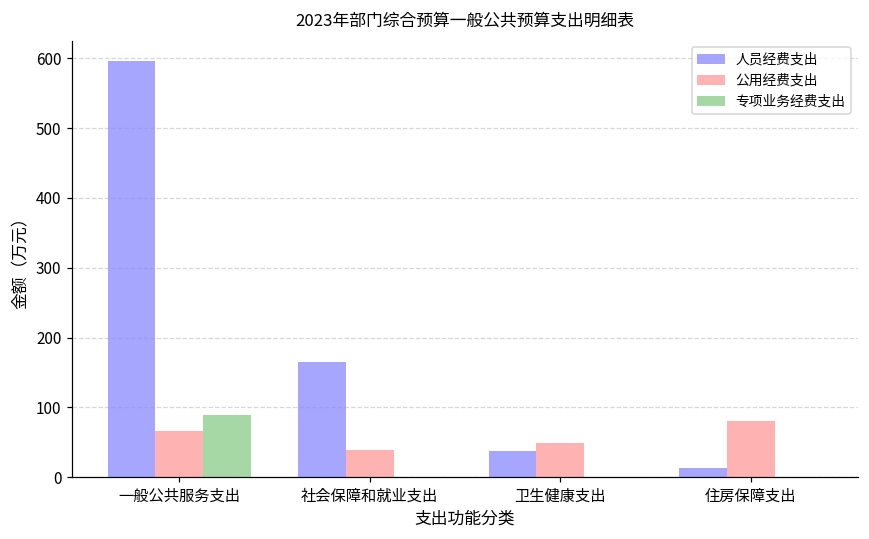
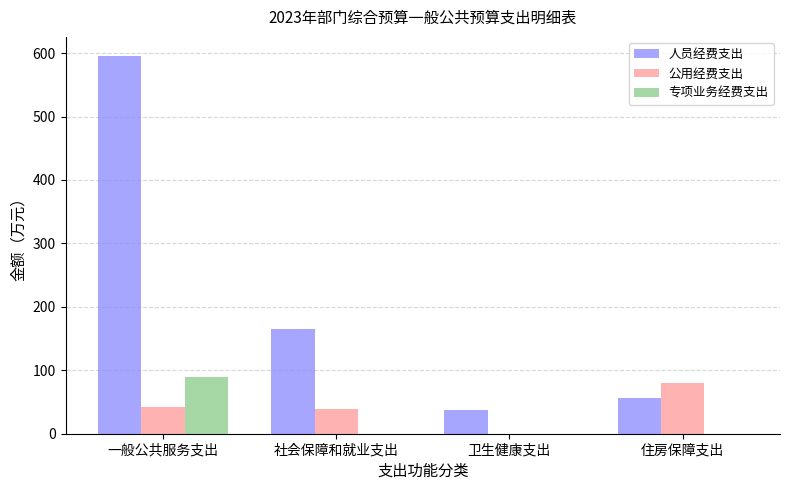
公用经费支出, 一般公共服务支出: 70 -> 40
公用经费支出, 卫生健康支出: 50 -> 0
人员经费支出, 住房保障支出: 10 -> 60
